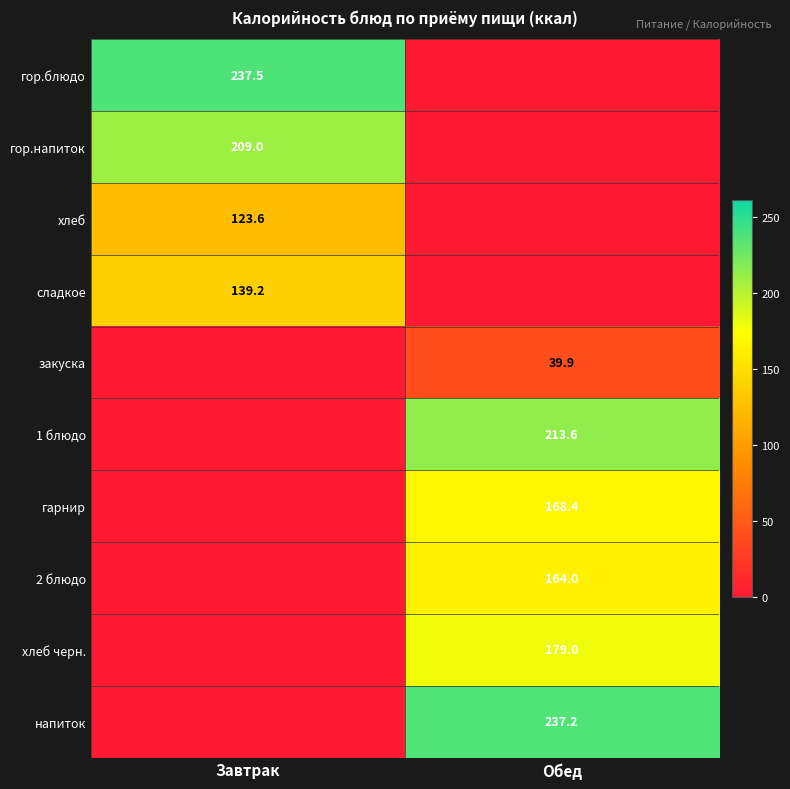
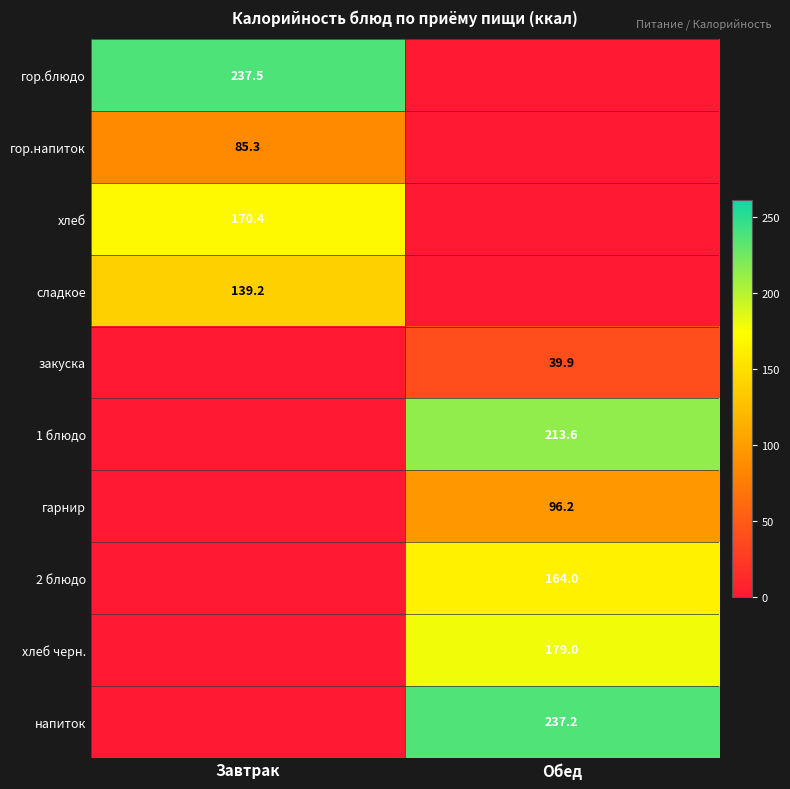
гор.напиток, Завтрак: 209.0 -> 85.3
хлеб, Завтрак: 123.6 -> 170.4
гарнир, Обед: 168.4 -> 96.2
